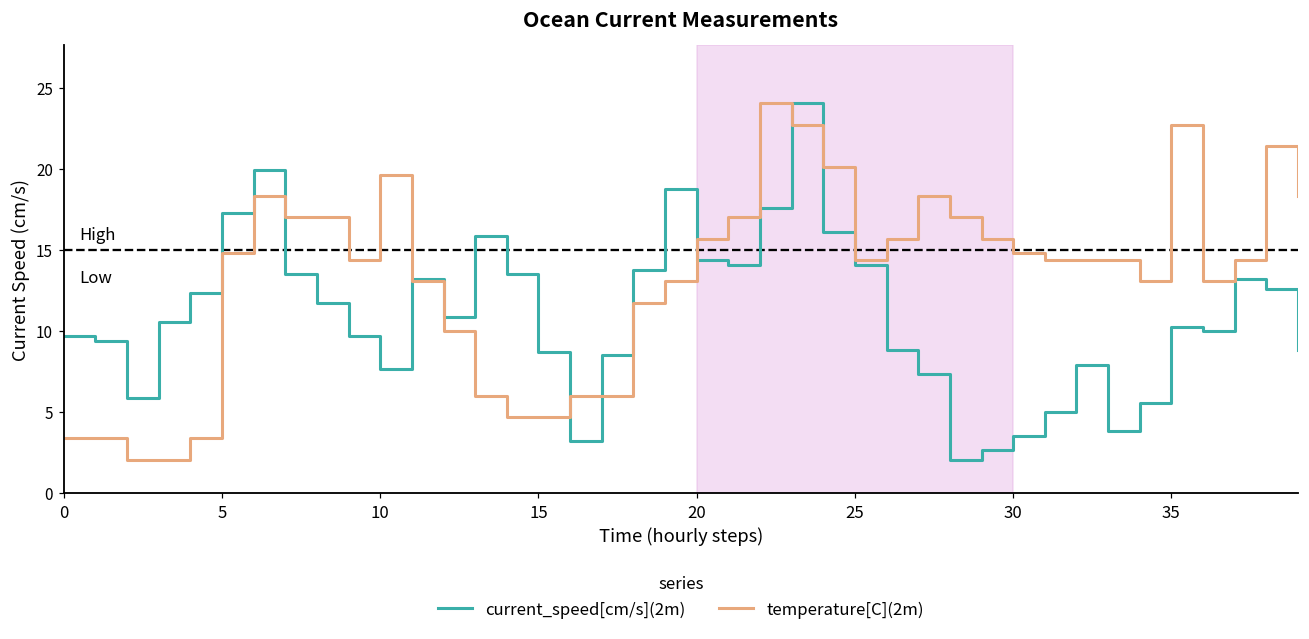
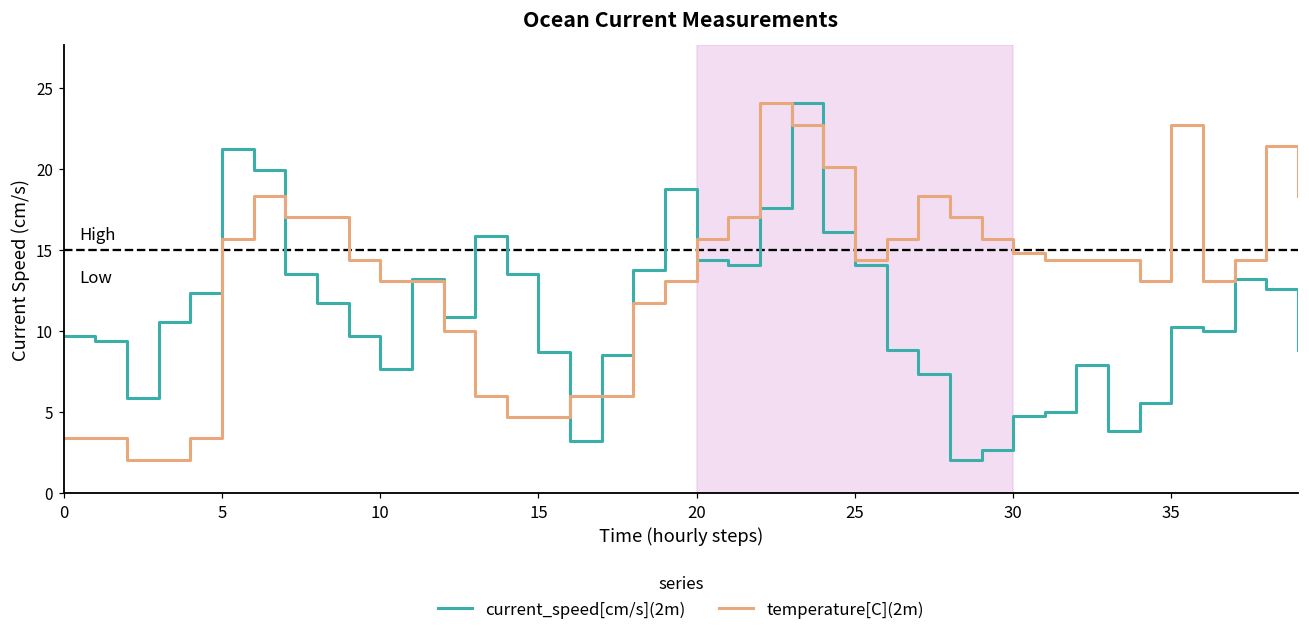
current_speed[cm/s](2m), 5: 17.3 -> 21.2
temperature[C](2m), 5: 14.8 -> 15.7
temperature[C](2m), 10: 19.7 -> 13.1
current_speed[cm/s](2m), 30: 3.5 -> 4.7
